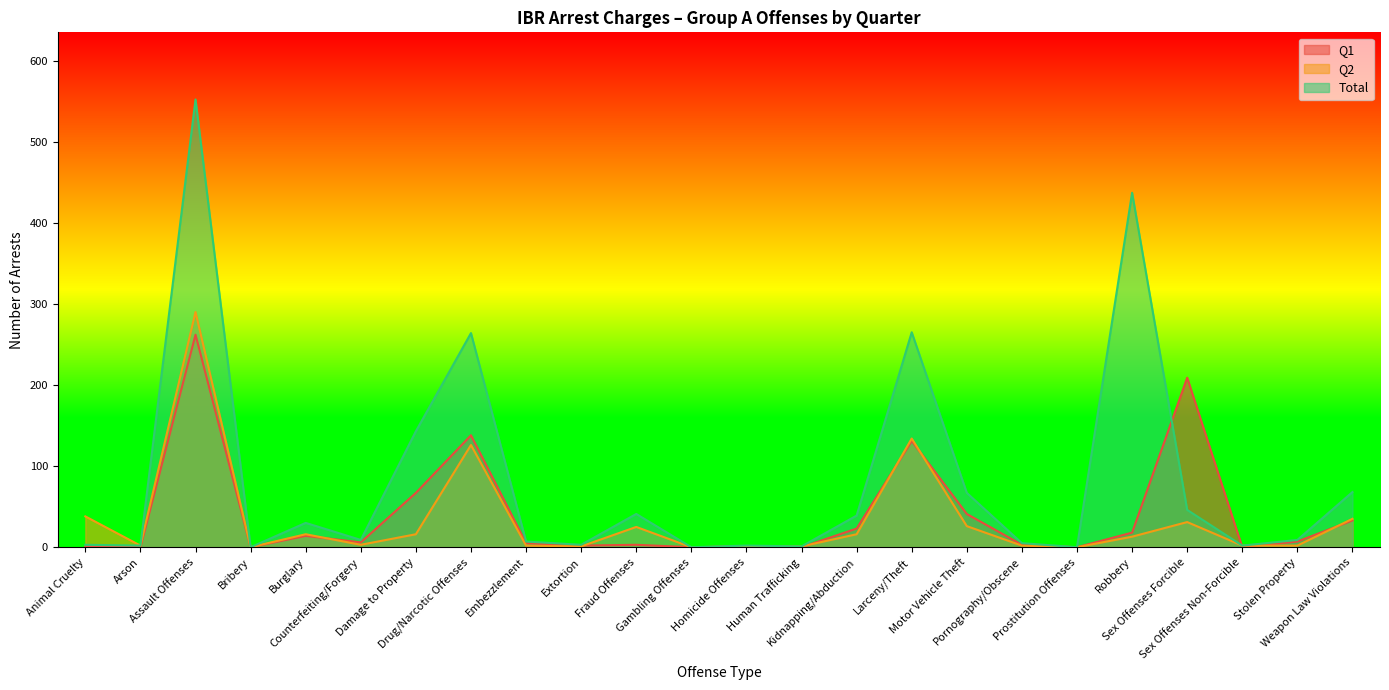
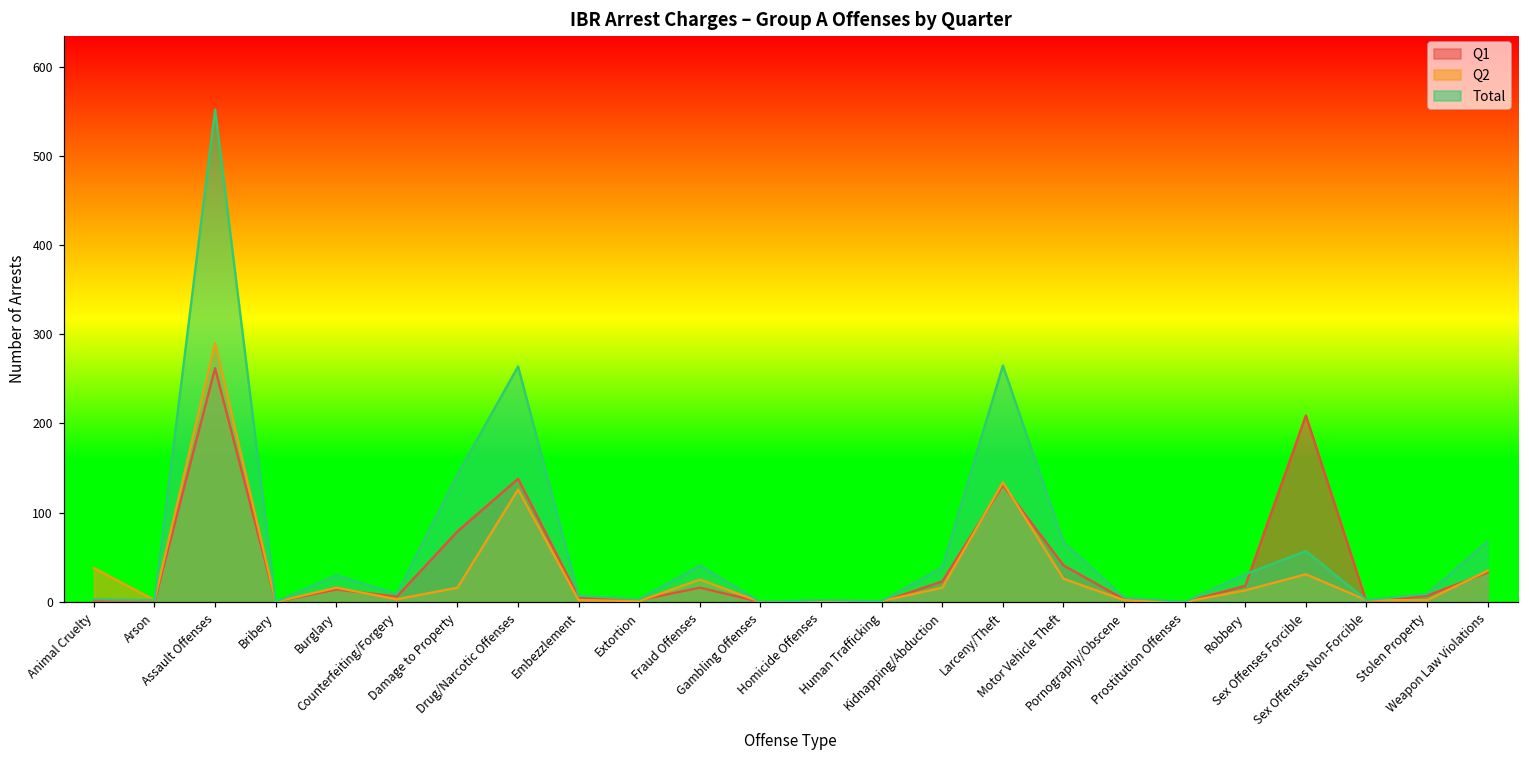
Q1, Damage to Property: 70 -> 80
Q1, Fraud Offenses: 0 -> 20
Total, Robbery: 440 -> 30
Total, Sex Offenses Forcible: 50 -> 60
